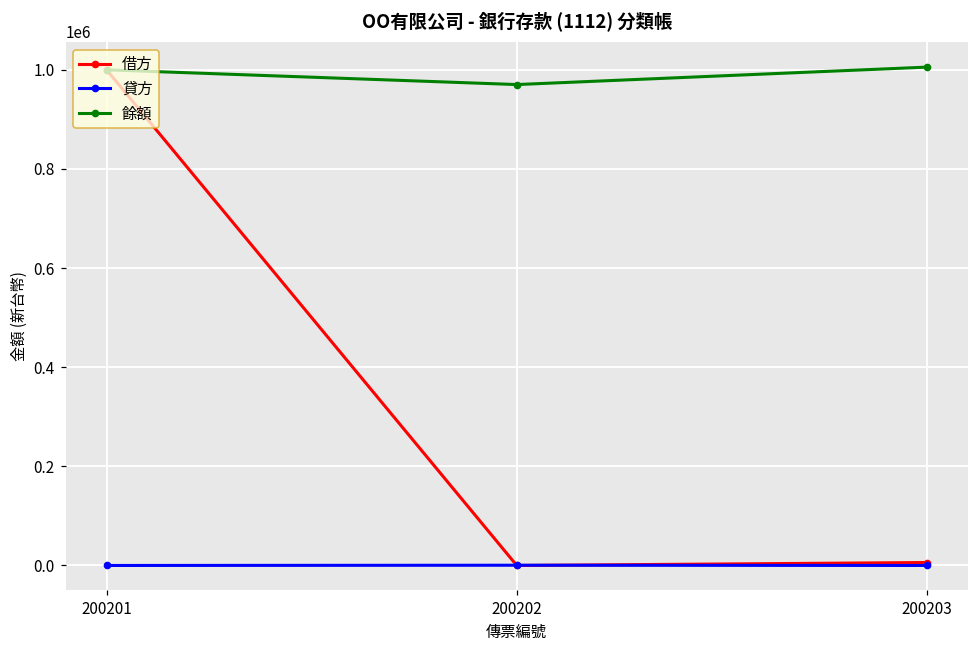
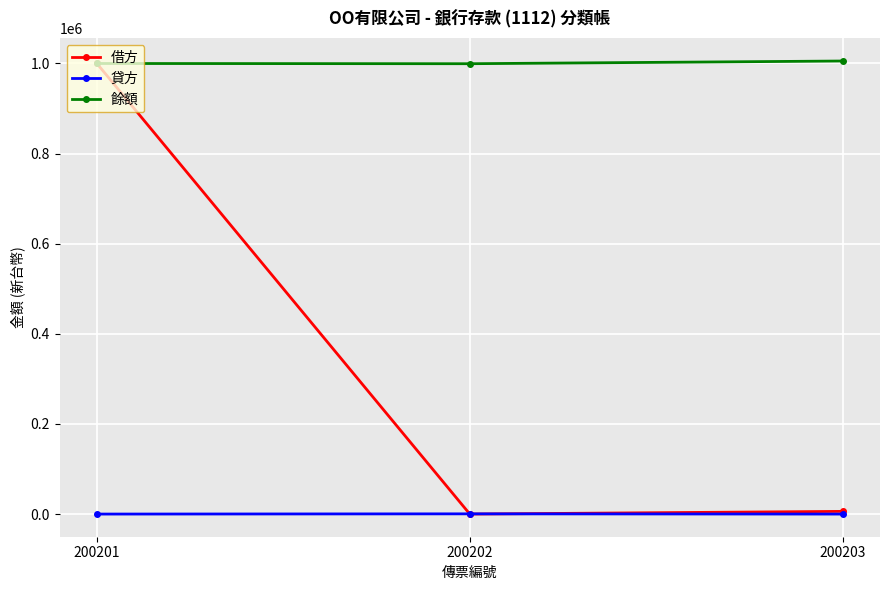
餘額, 200202: 970000 -> 1000000
